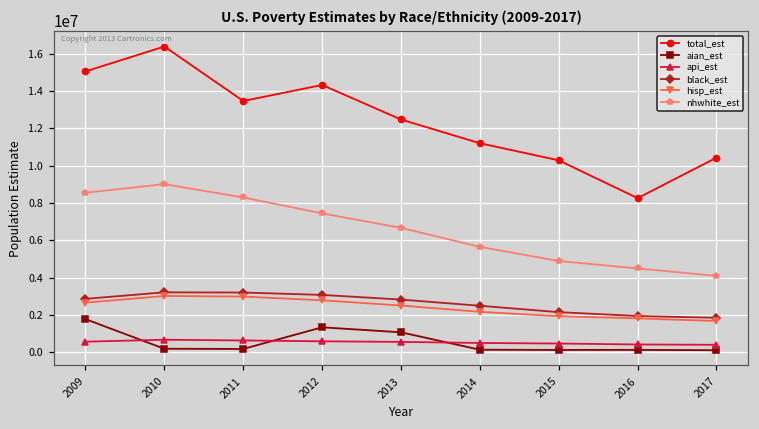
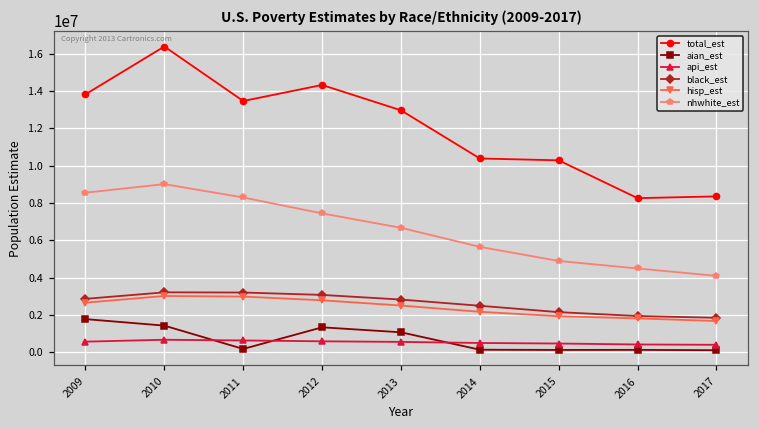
total_est, 2009: 15000000 -> 13800000
aian_est, 2010: 200000 -> 1400000
total_est, 2013: 12500000 -> 13000000
total_est, 2014: 11200000 -> 10400000
total_est, 2017: 10400000 -> 8400000
